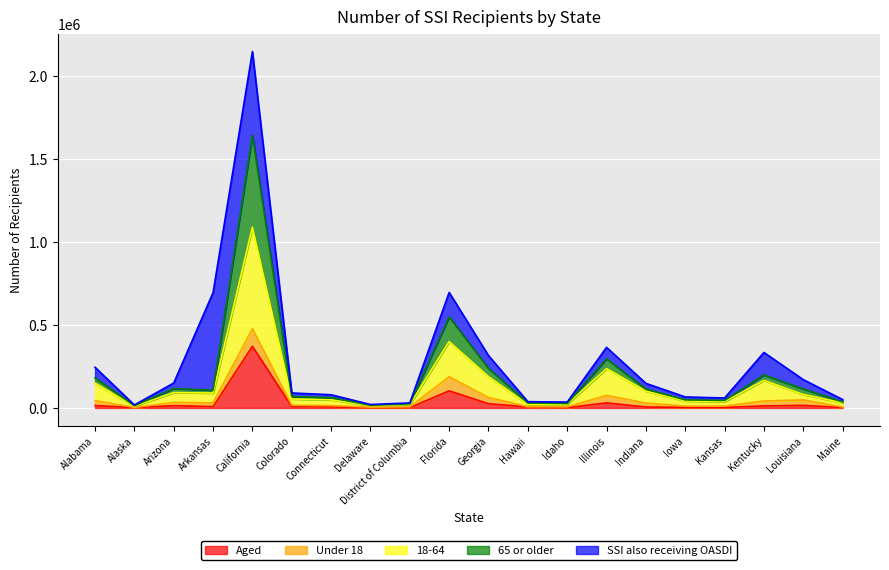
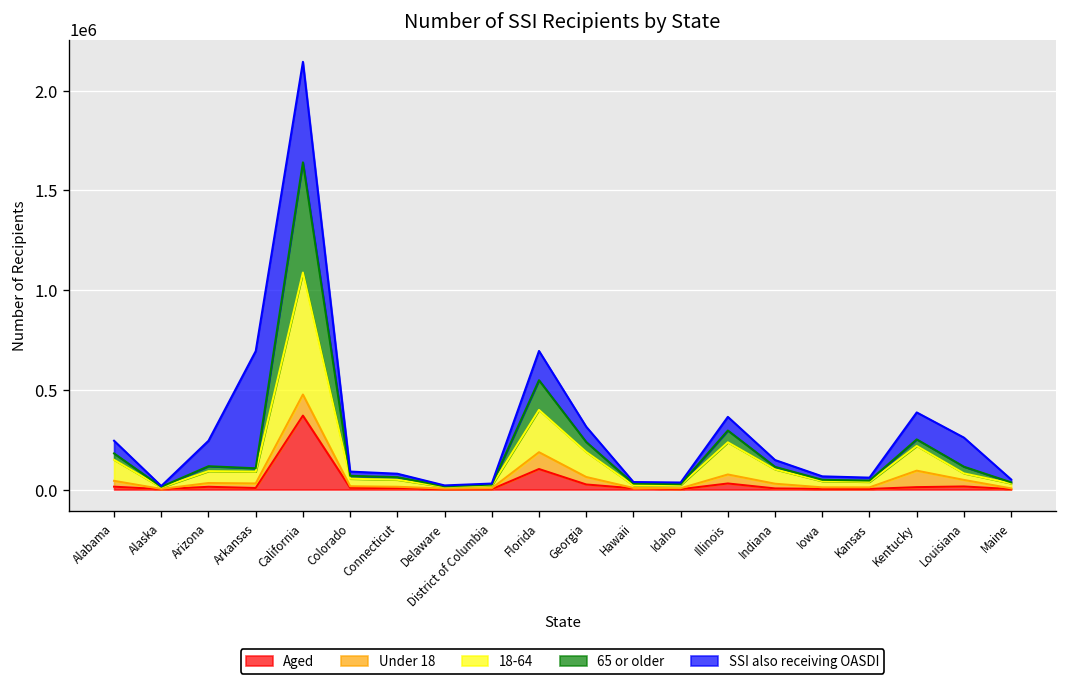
SSI also receiving OASDI, Arizona: 30000 -> 130000
Under 18, Kentucky: 30000 -> 80000
SSI also receiving OASDI, Louisiana: 60000 -> 150000
